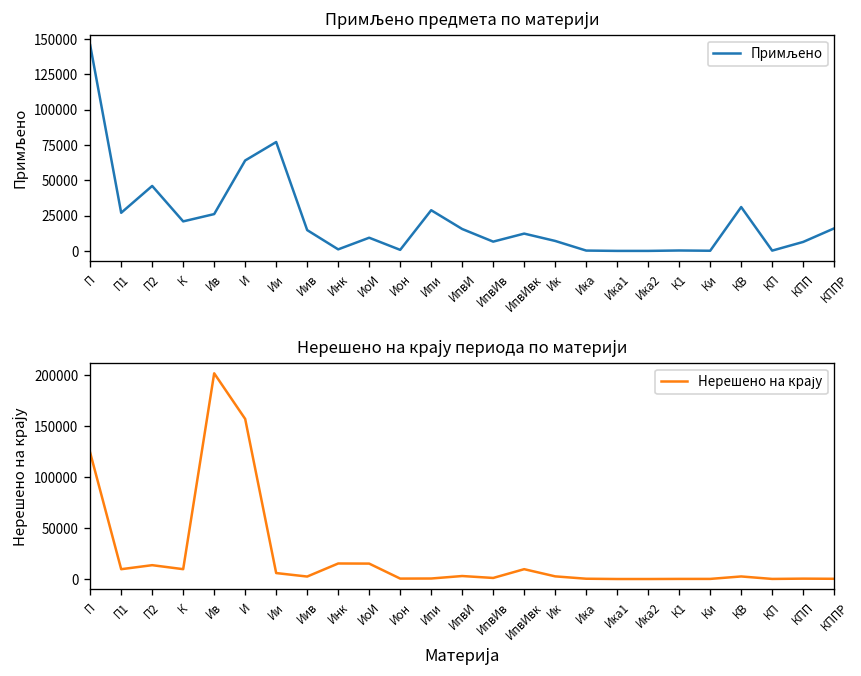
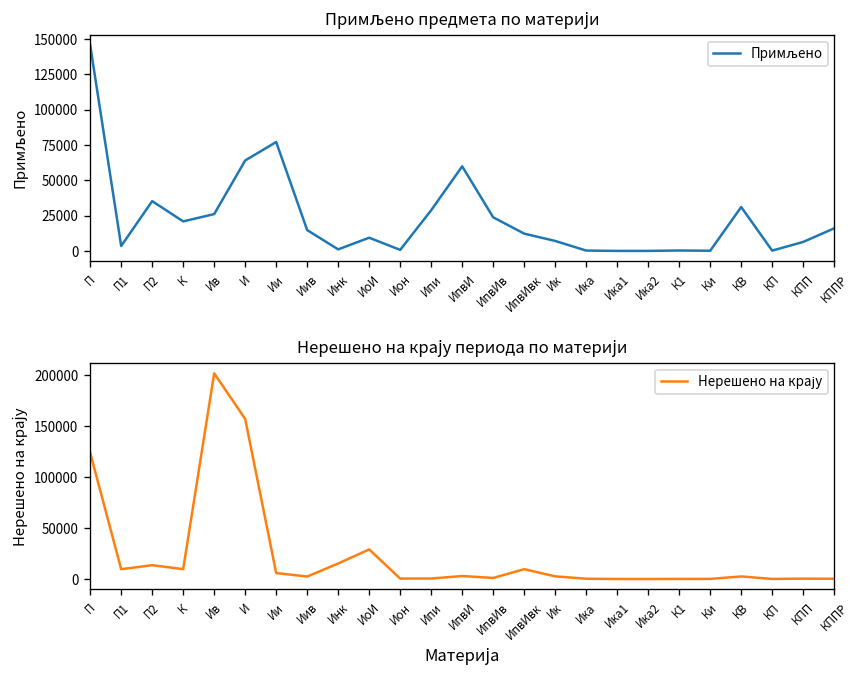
Примљено предмета по материји, П1: 27000 -> 3000
Примљено предмета по материји, П2: 46000 -> 35000
Примљено предмета по материји, ИпвИ: 16000 -> 60000
Примљено предмета по материји, ИпвИв: 7000 -> 24000
Нерешено на крају периода по материји, ИоИ: 20000 -> 30000
